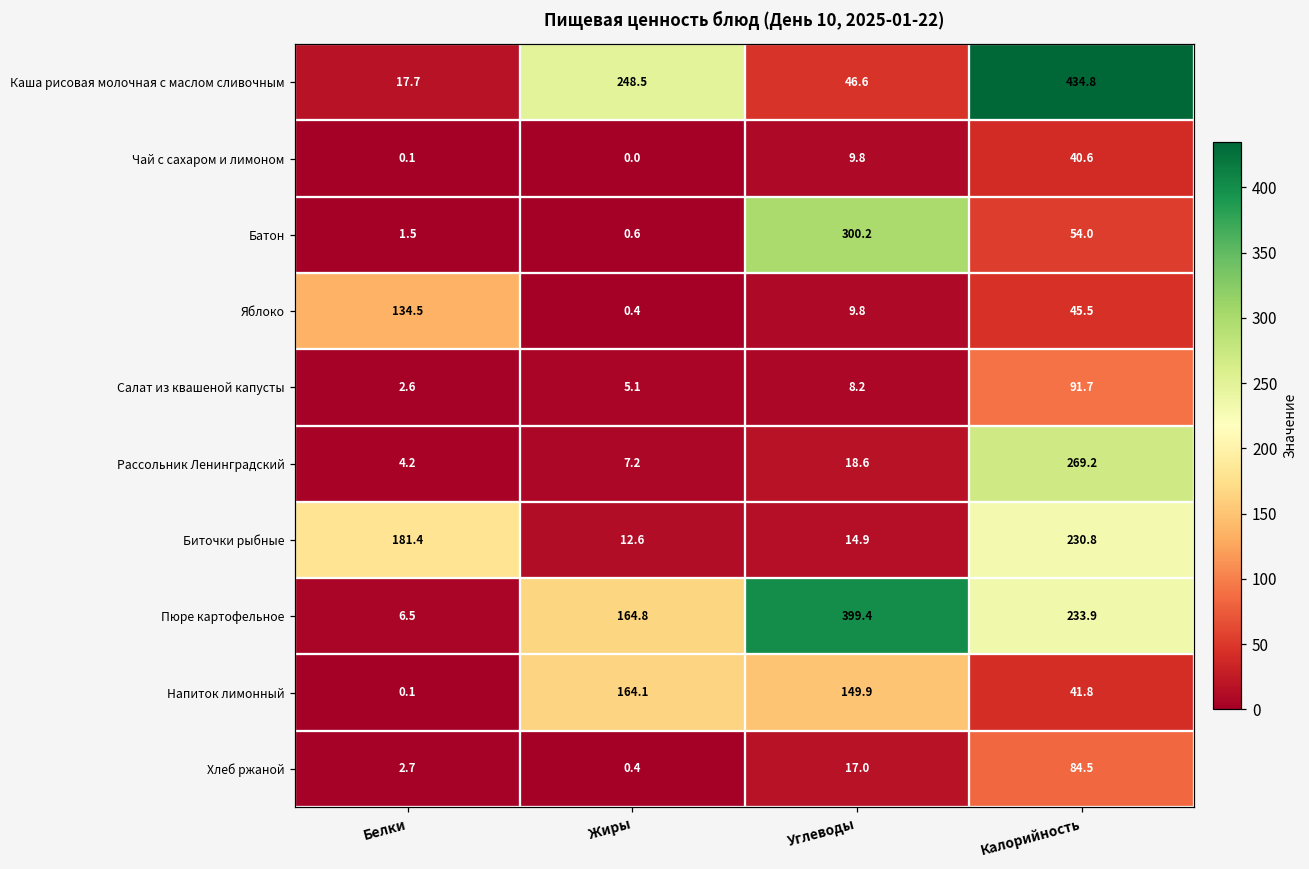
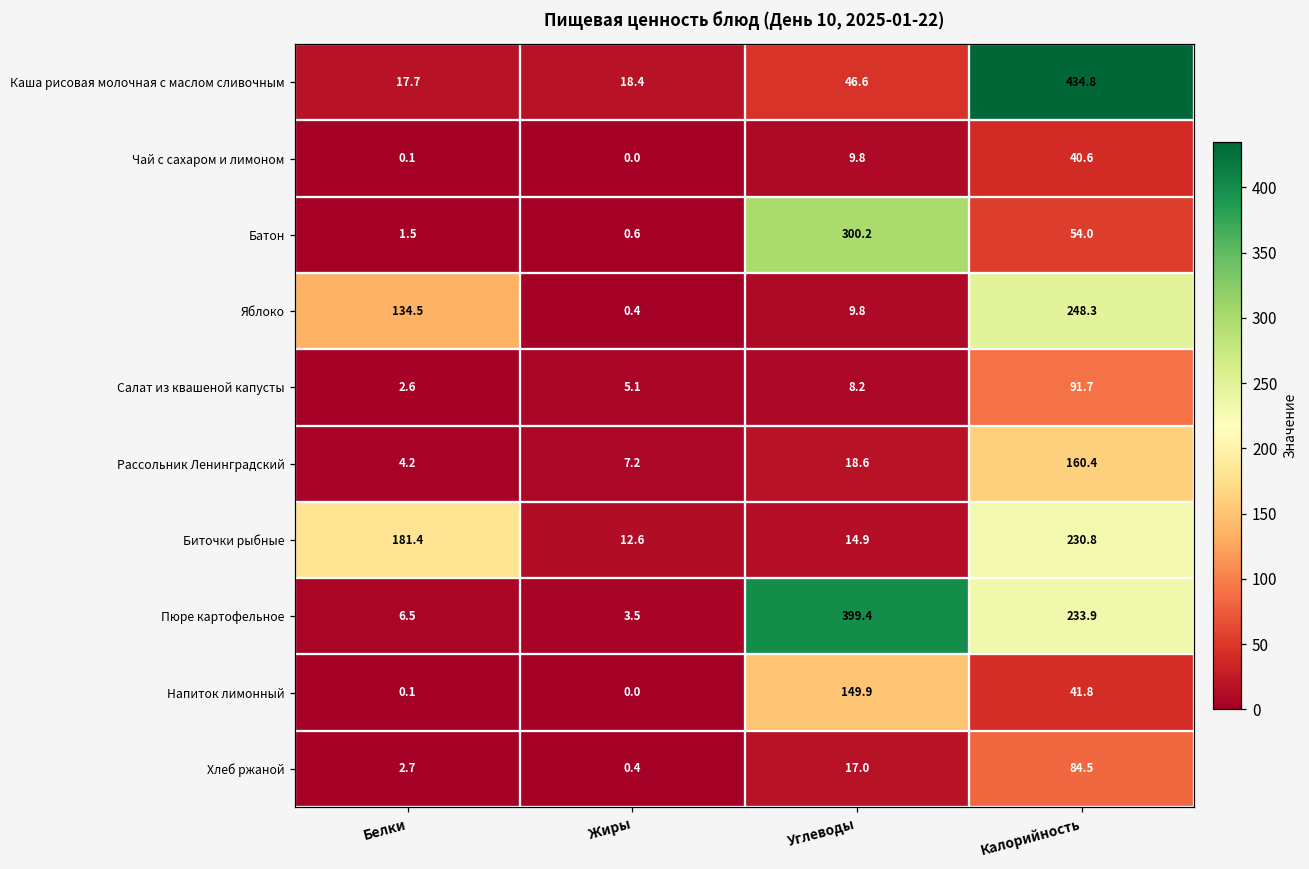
Каша рисовая молочная с маслом сливочным, Жиры: 248.5 -> 18.4
Яблоко, Калорийность: 45.5 -> 248.3
Рассольник Ленинградский, Калорийность: 269.2 -> 160.4
Пюре картофельное, Жиры: 164.8 -> 3.5
Напиток лимонный, Жиры: 164.1 -> 0.0
